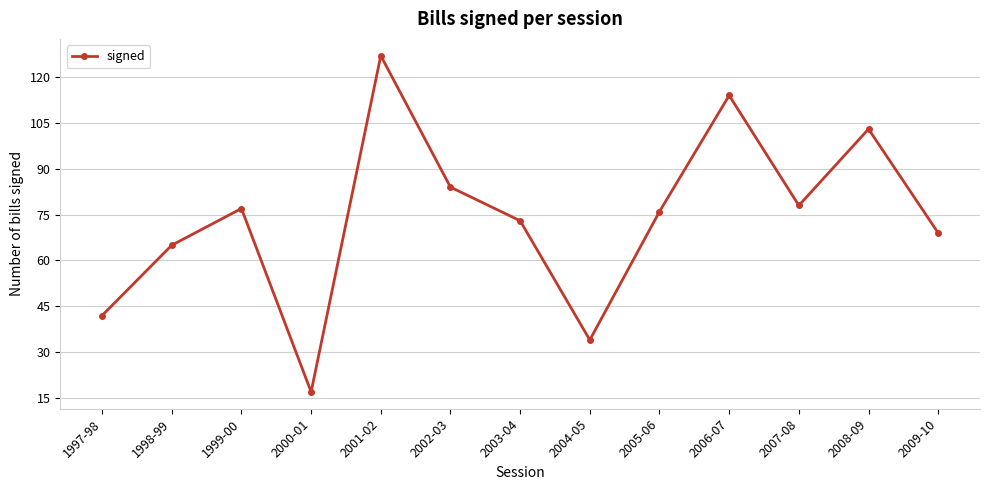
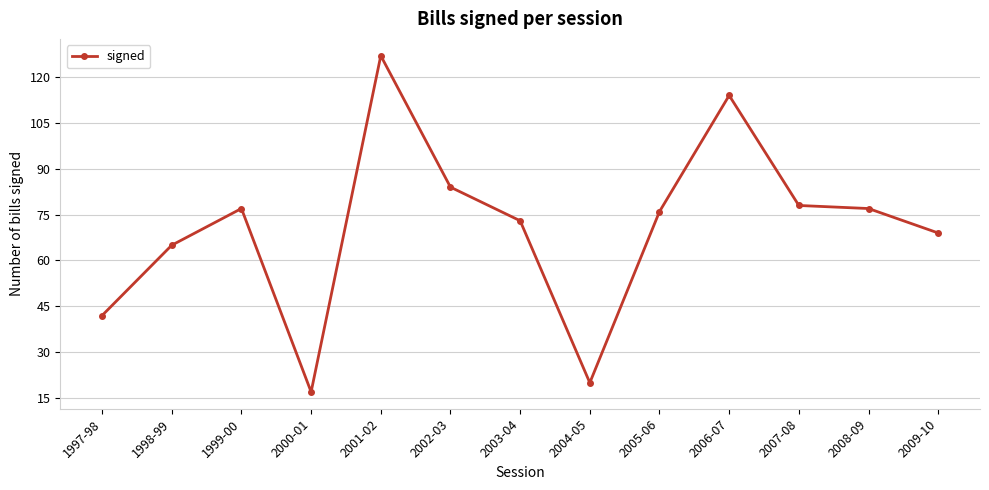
2004-05: 34 -> 20
2008-09: 103 -> 77
